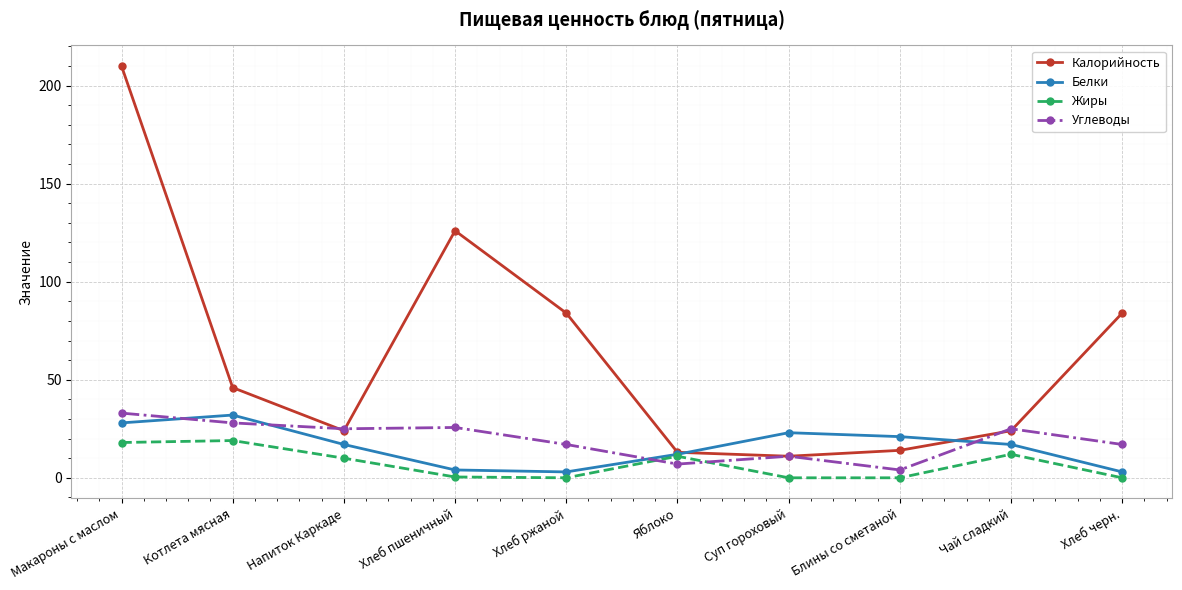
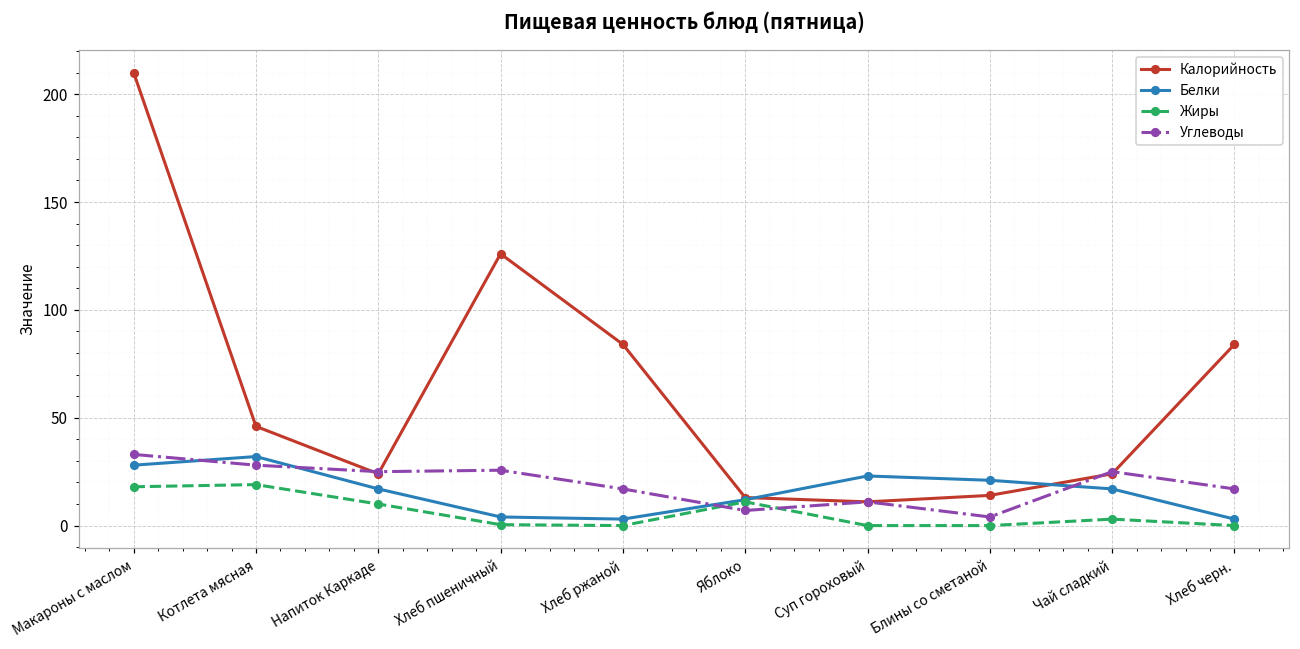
Жиры, Чай сладкий: 12 -> 3
